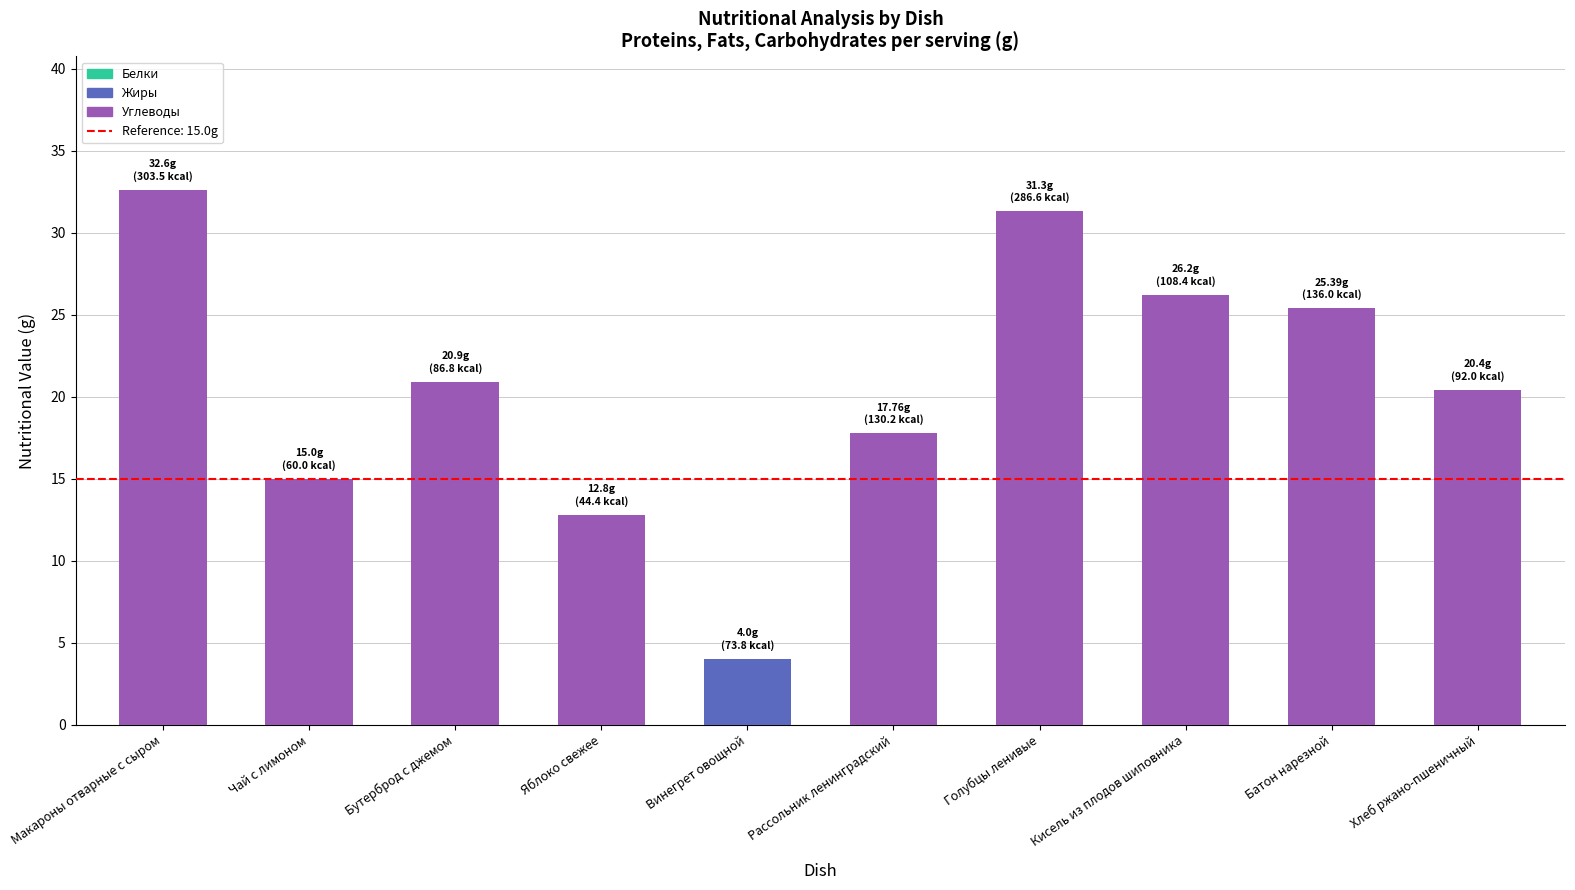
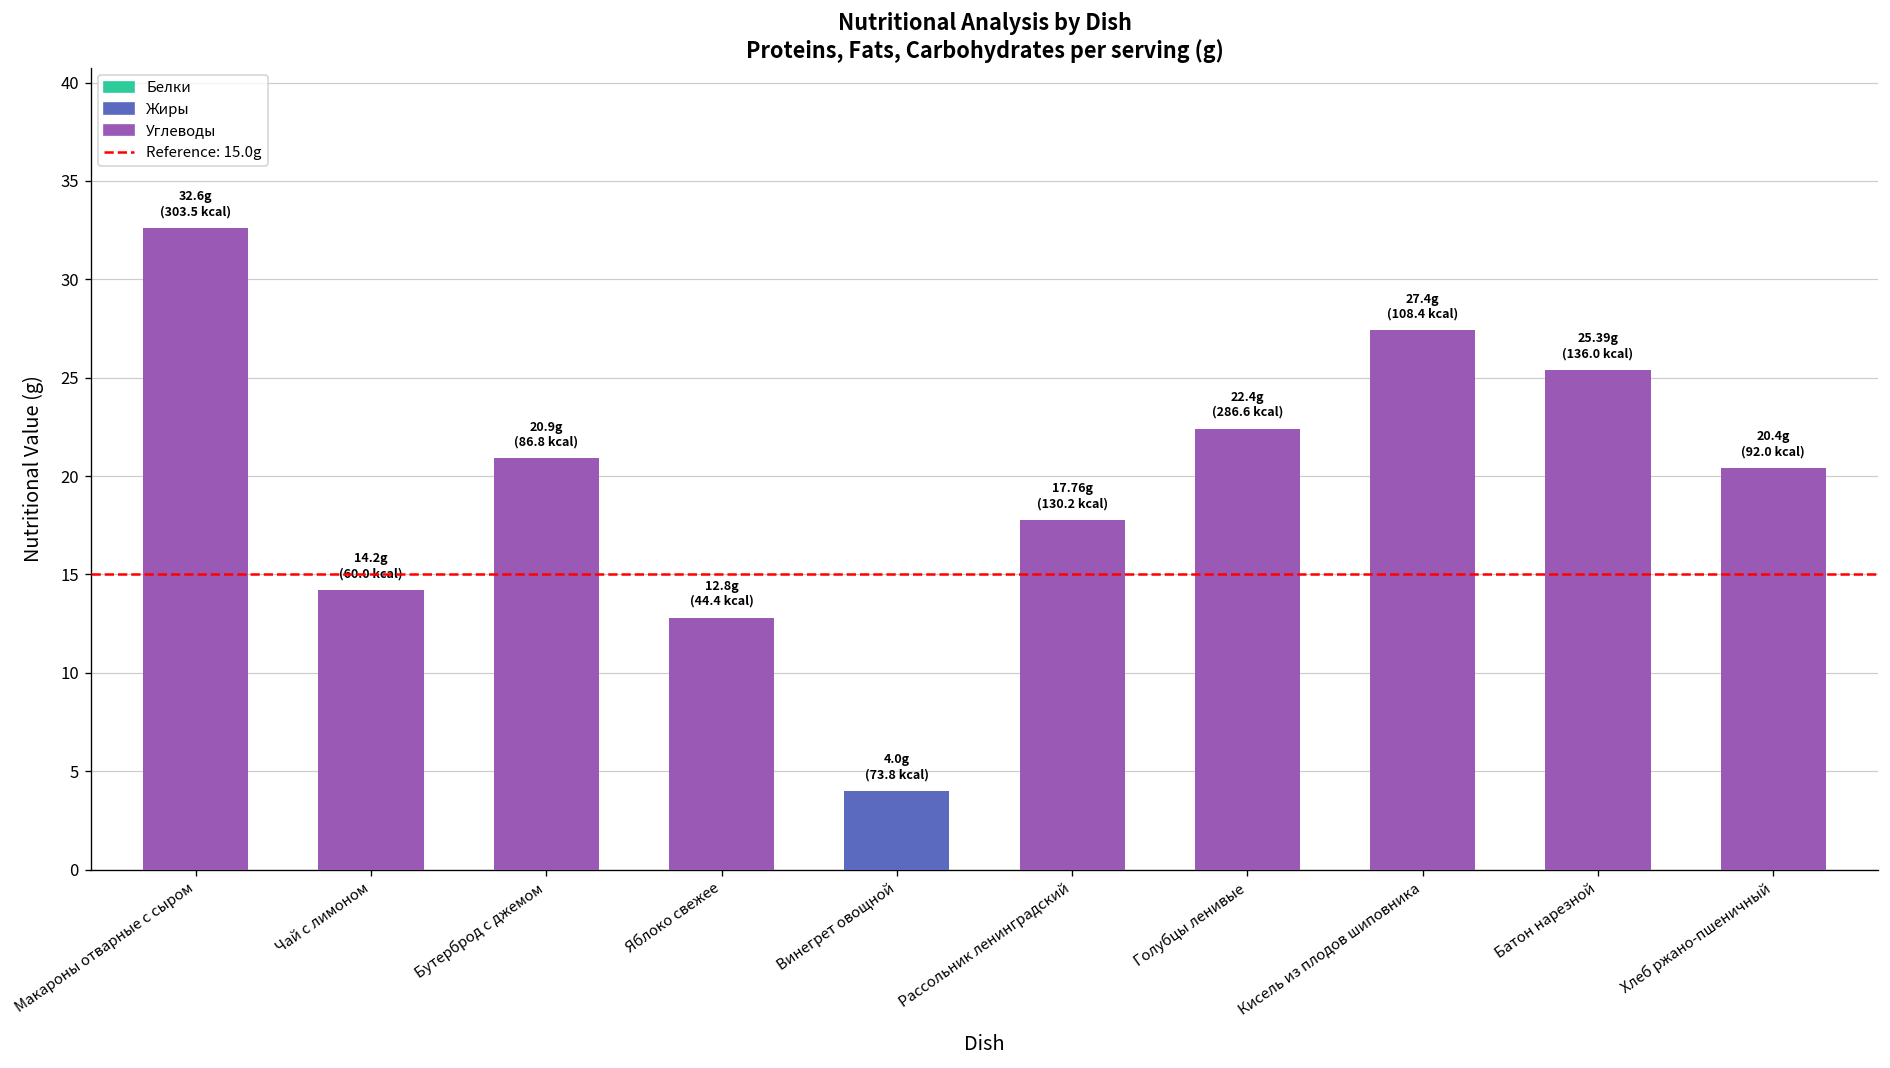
Чай с лимоном: 15.0g -> 14.2g
Голубцы ленивые: 31.3g -> 22.4g
Кисель из плодов шиповника: 26.2g -> 27.4g
